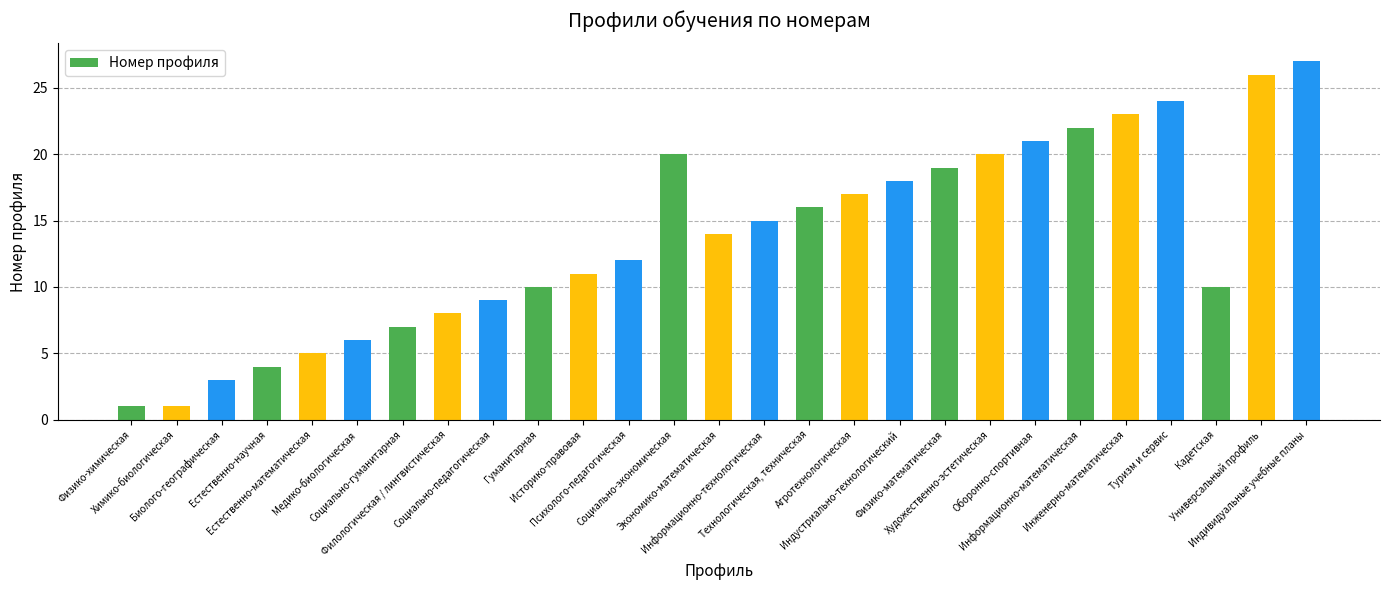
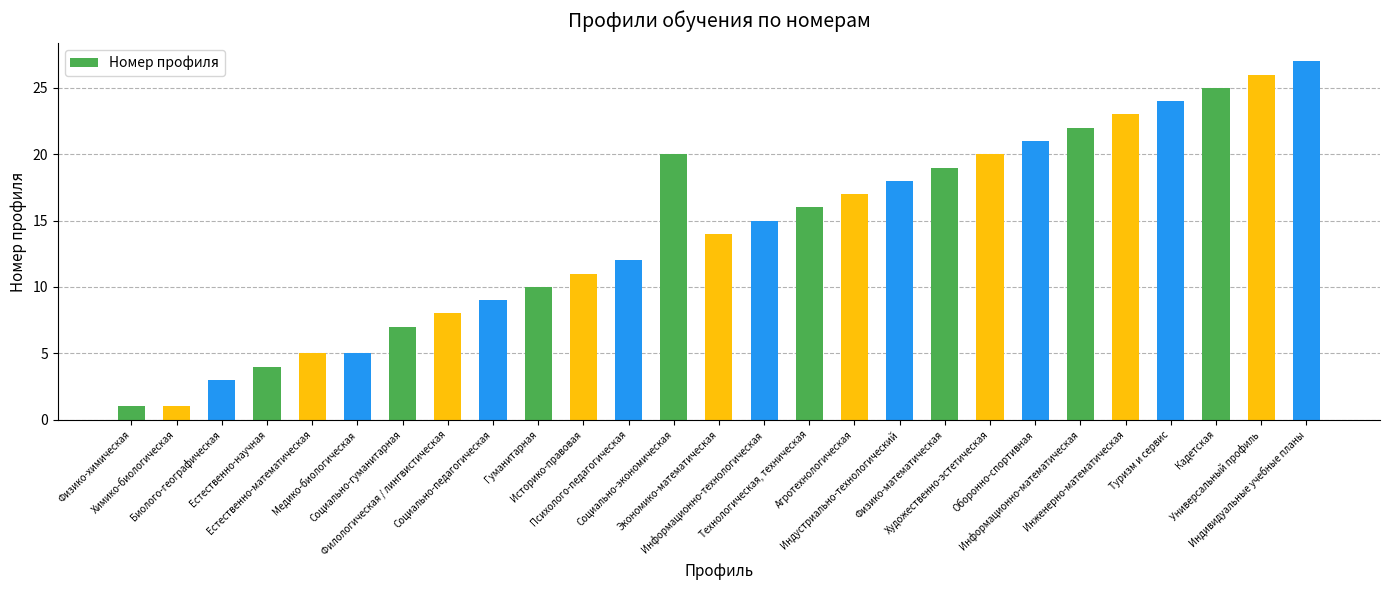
Медико-биологическая: 6 -> 5
Кадетская: 10 -> 25
